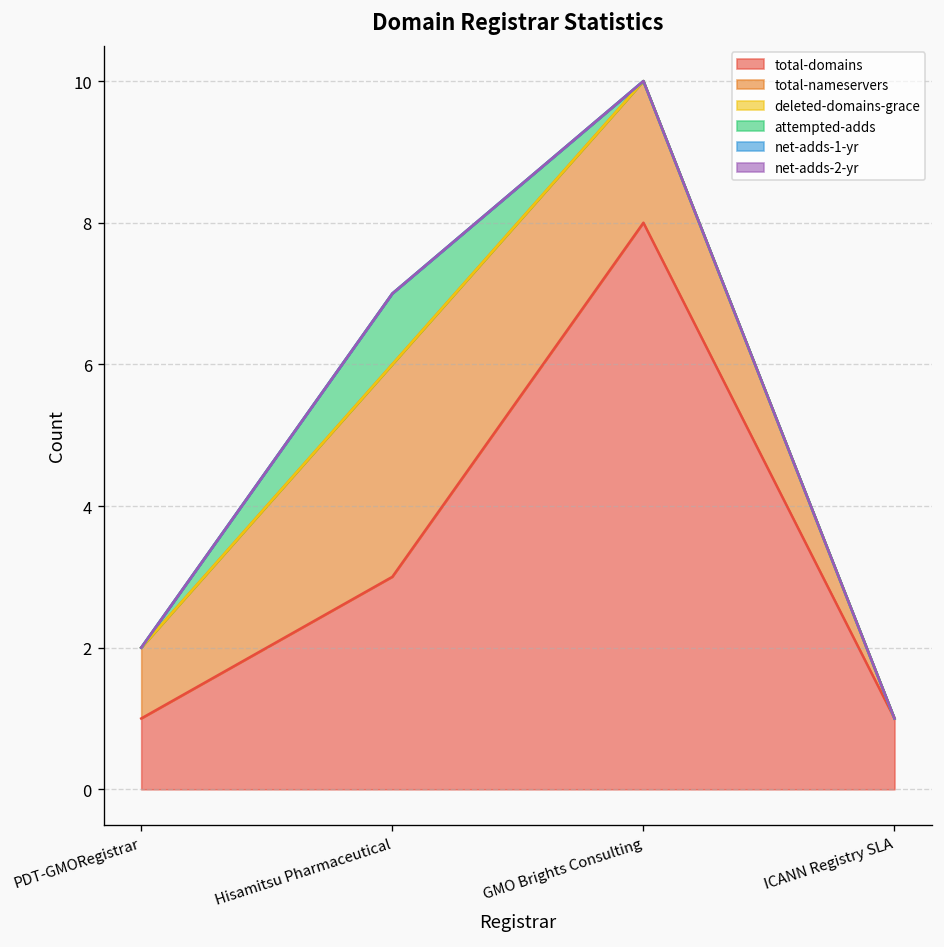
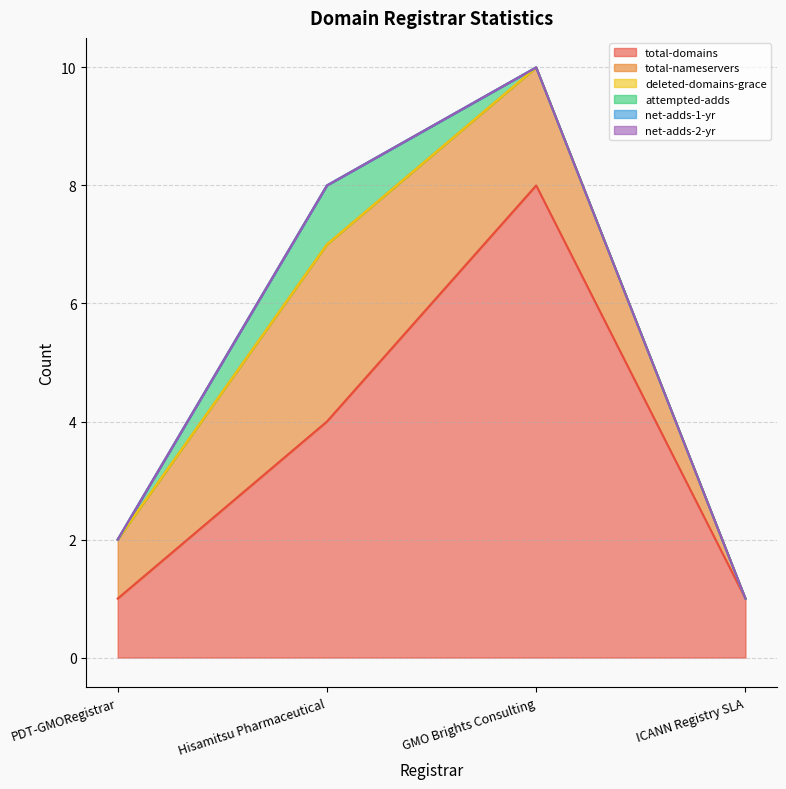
total-domains, Hisamitsu Pharmaceutical: 3 -> 4
